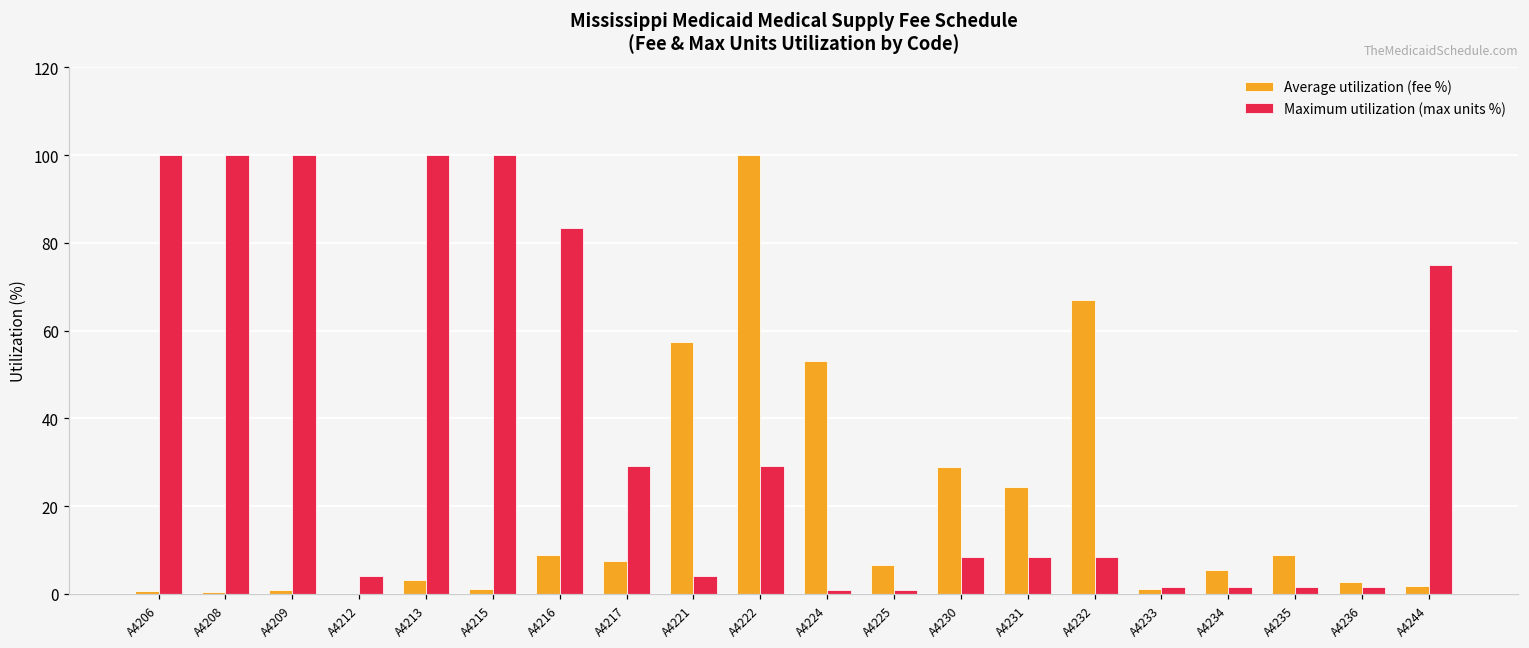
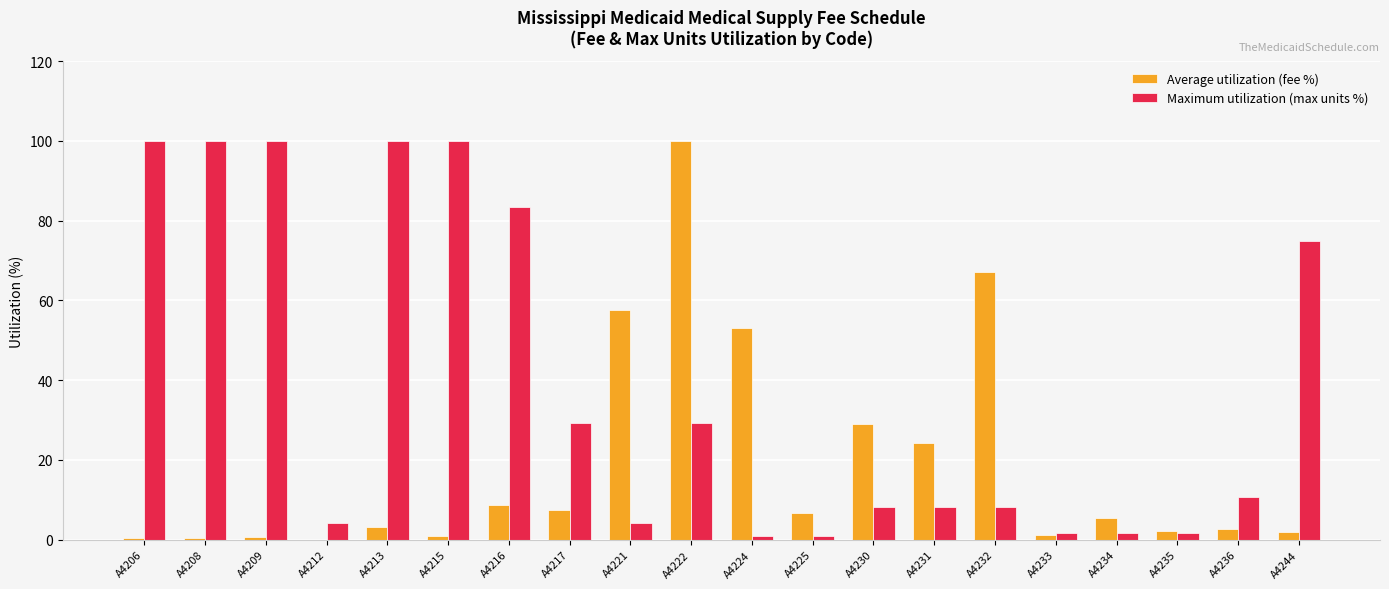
Average utilization (fee %), A4235: 9 -> 2
Maximum utilization (max units %), A4236: 2 -> 11
